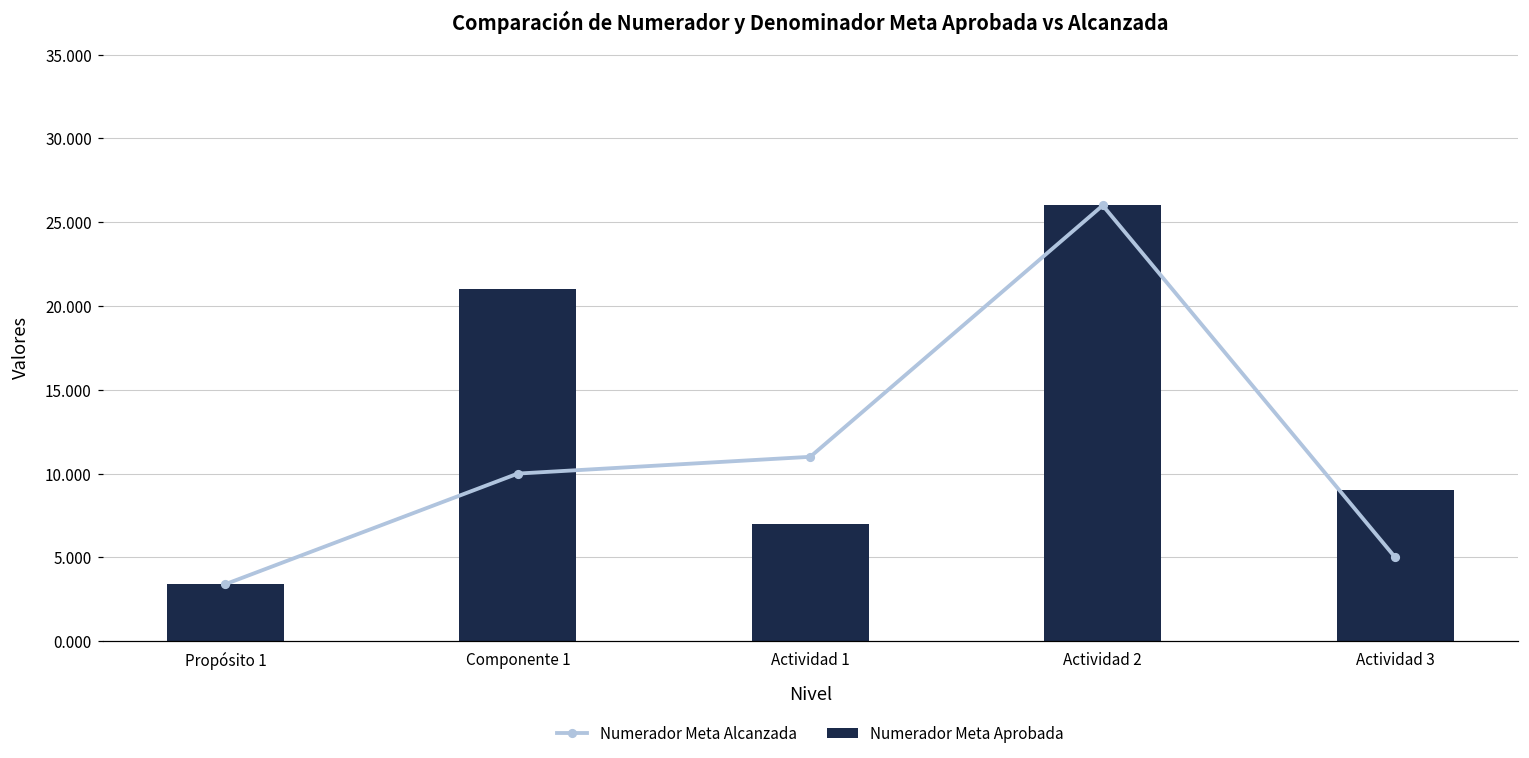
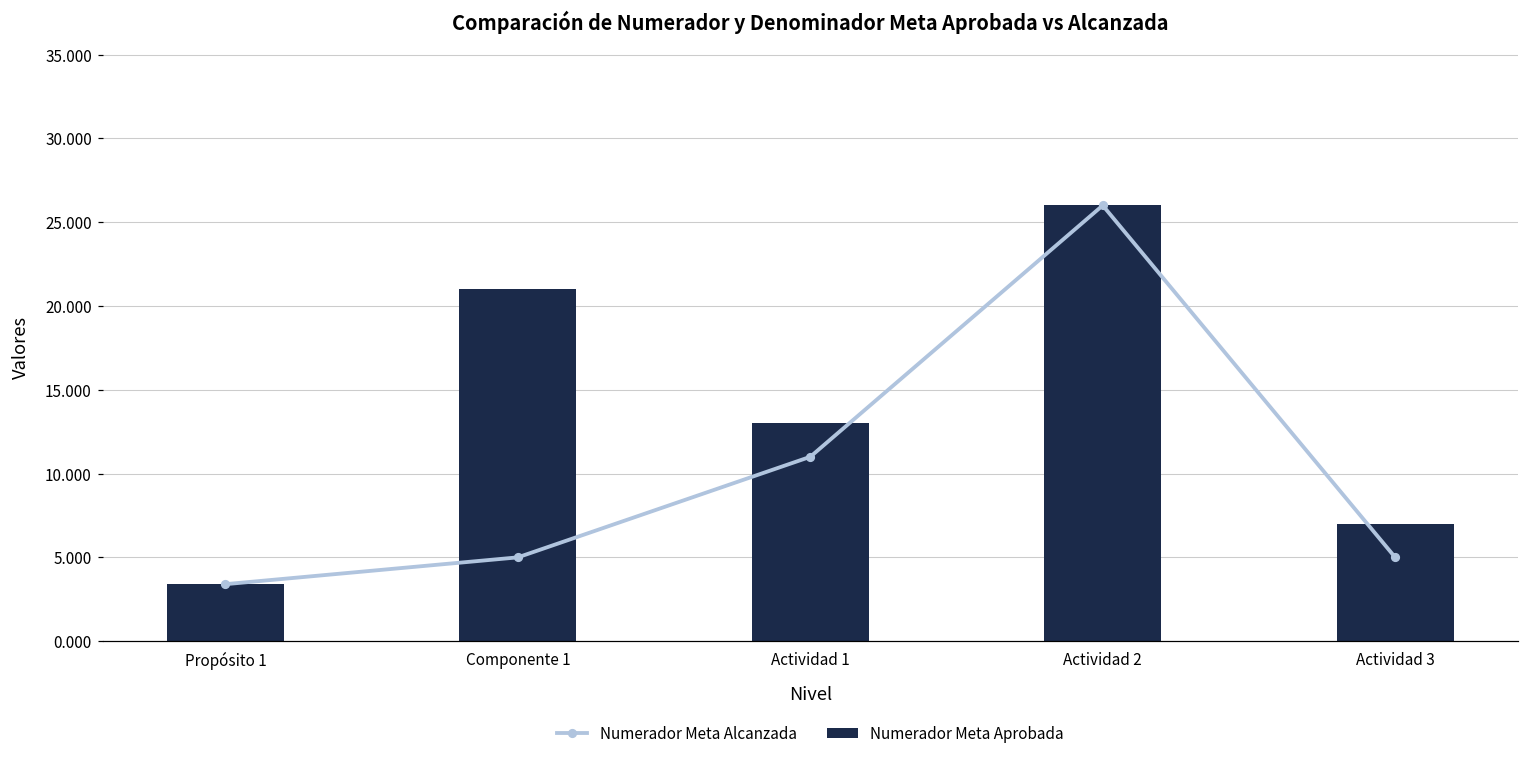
Numerador Meta Alcanzada, Componente 1: 10 -> 5
Numerador Meta Aprobada, Actividad 1: 7 -> 13
Numerador Meta Aprobada, Actividad 3: 9 -> 7
